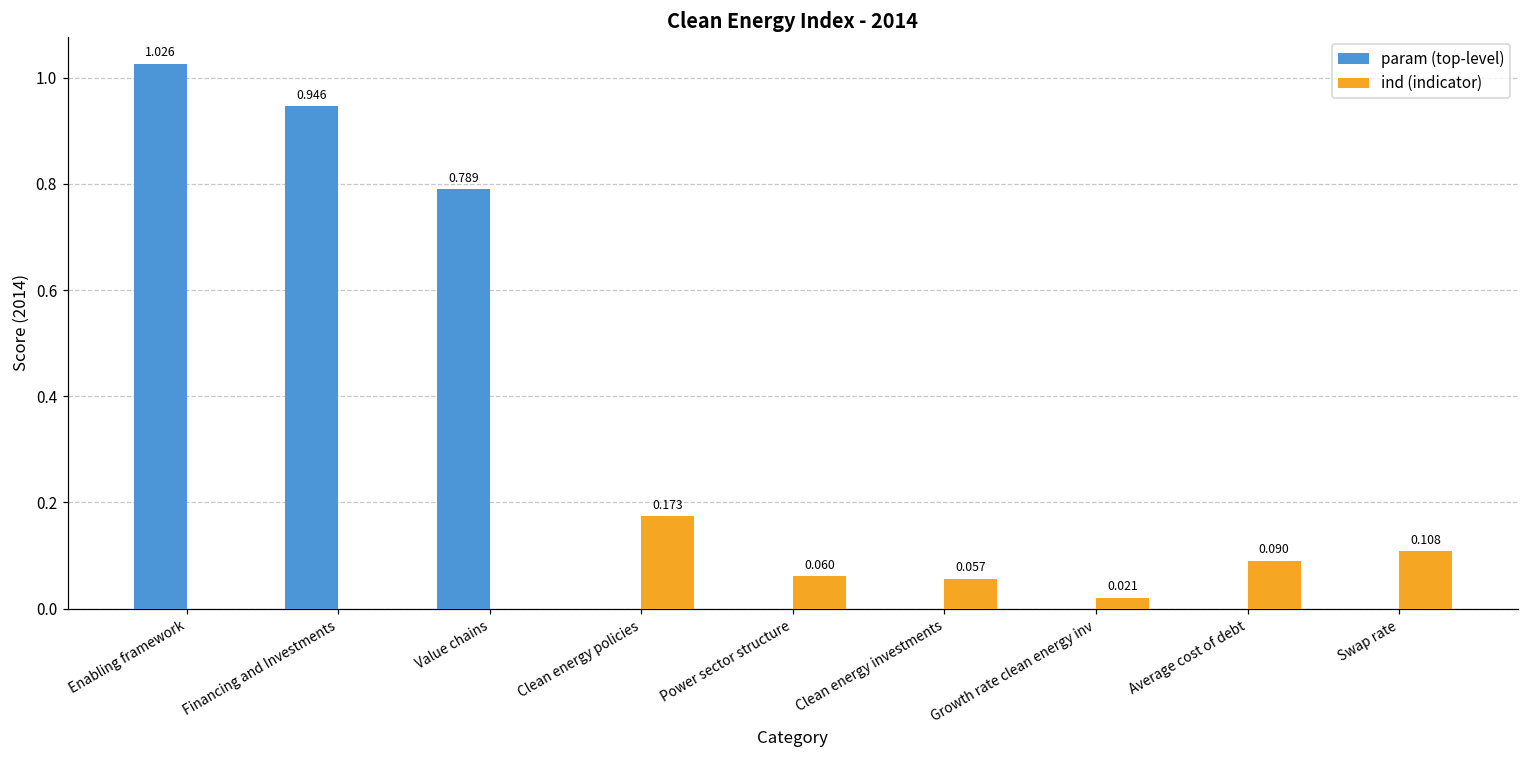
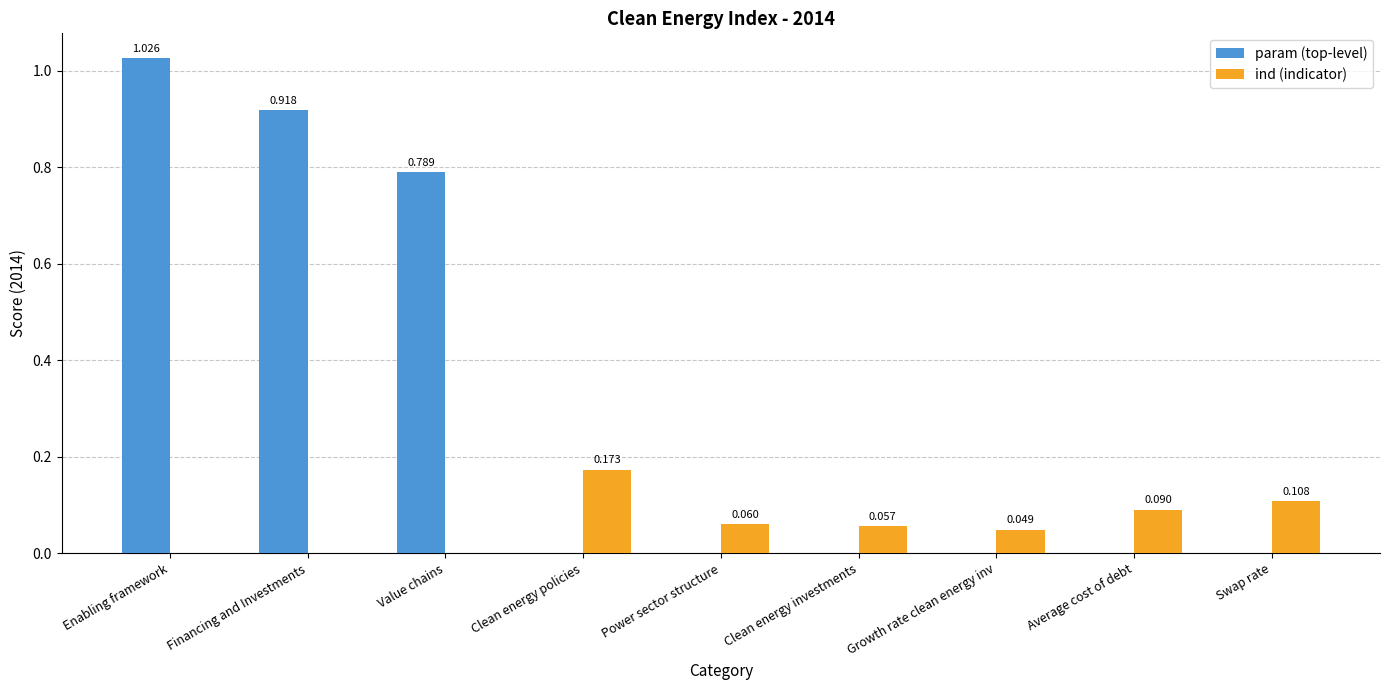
param (top-level), Financing and Investments: 0.946 -> 0.918
ind (indicator), Growth rate clean energy inv: 0.021 -> 0.049
